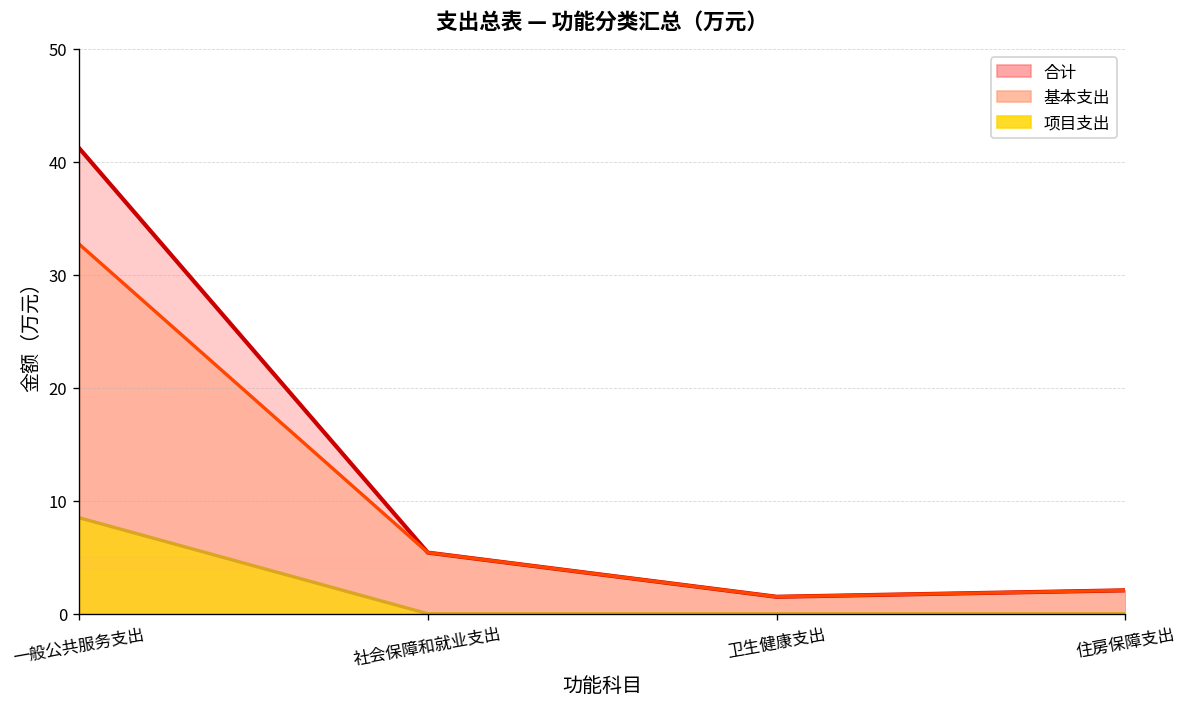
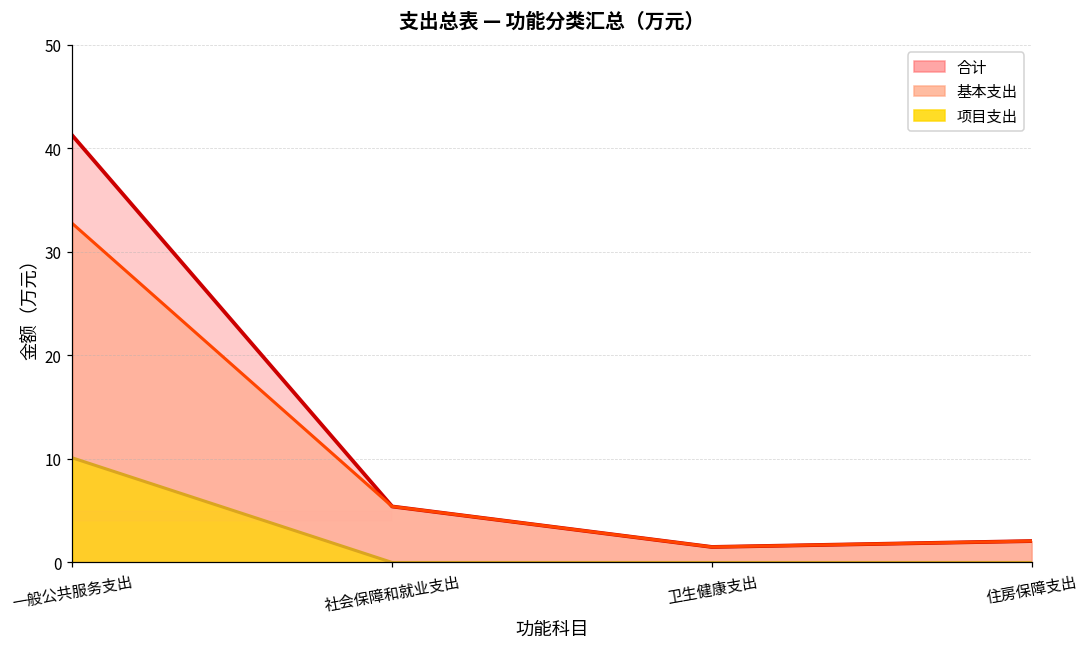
项目支出, 一般公共服务支出: 9 -> 10
